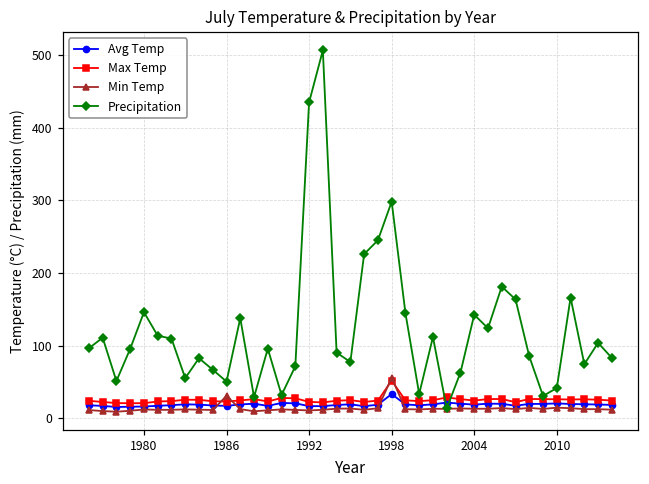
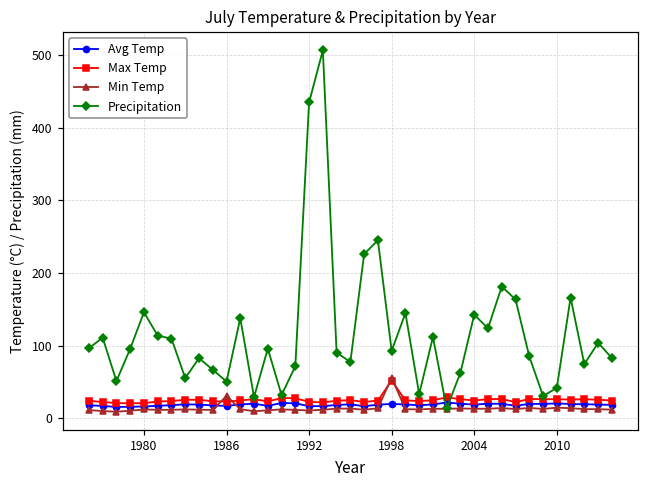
Avg Temp, 1998: 30 -> 20
Precipitation, 1998: 300 -> 90
